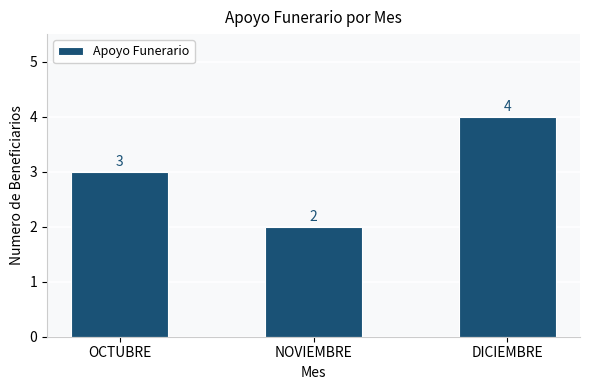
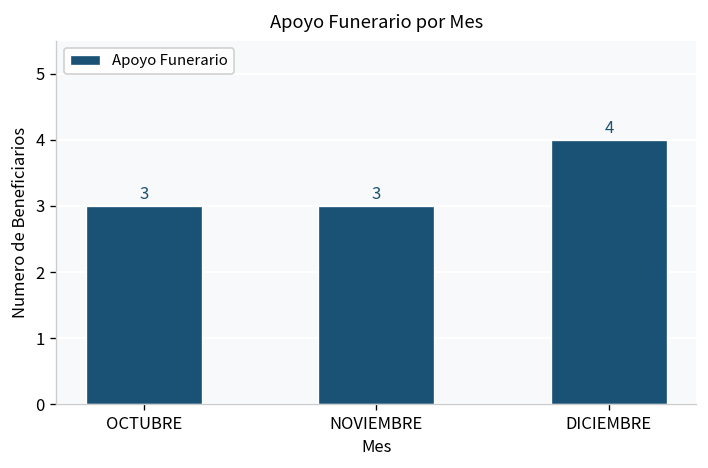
NOVIEMBRE: 2 -> 3
